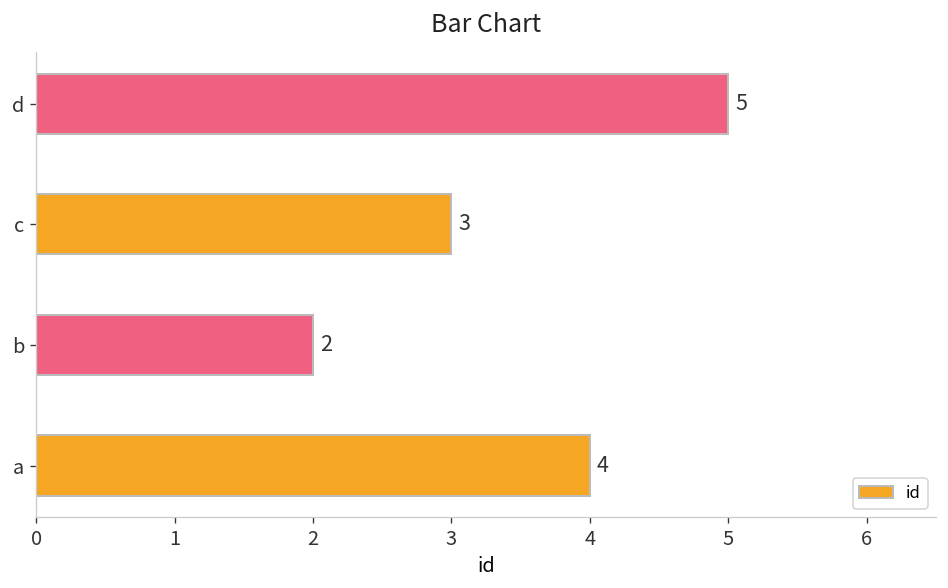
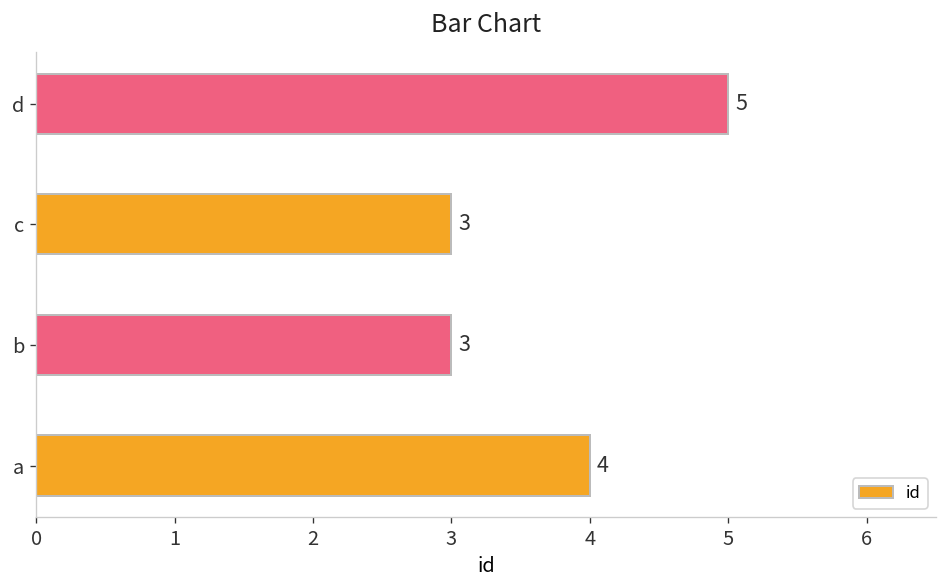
b: 2 -> 3
